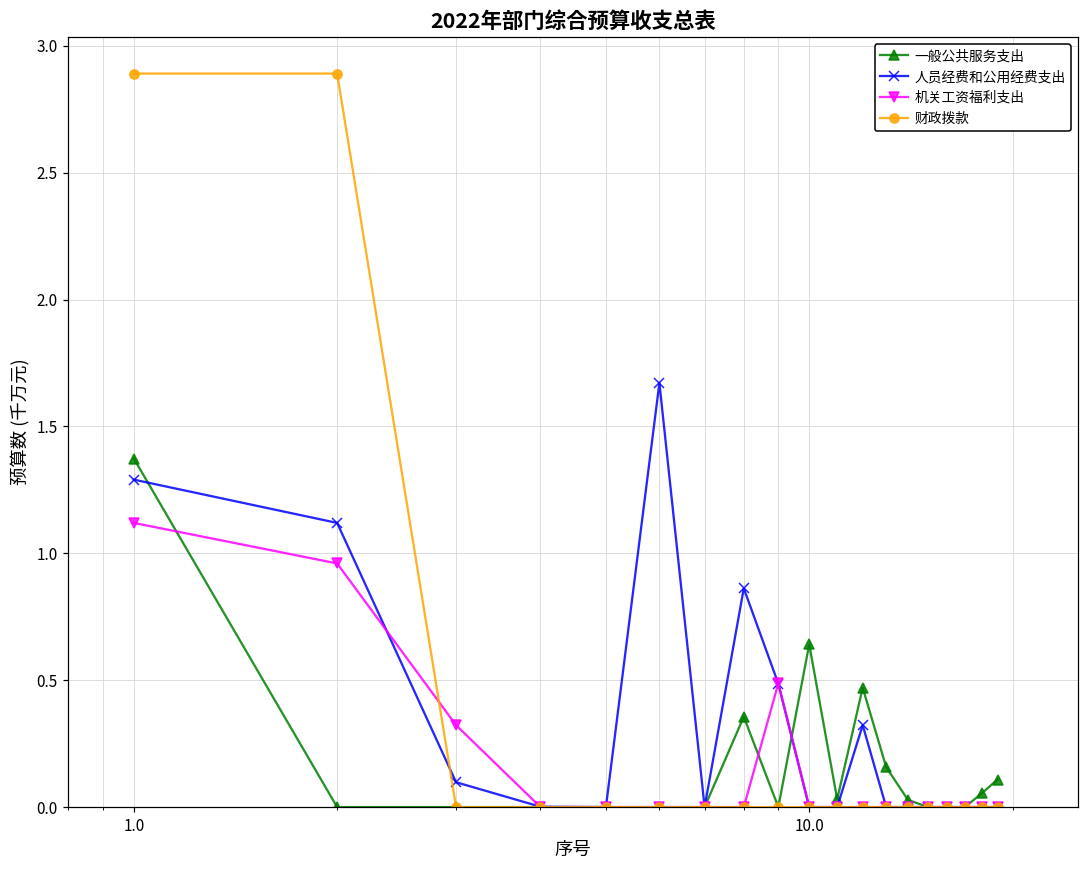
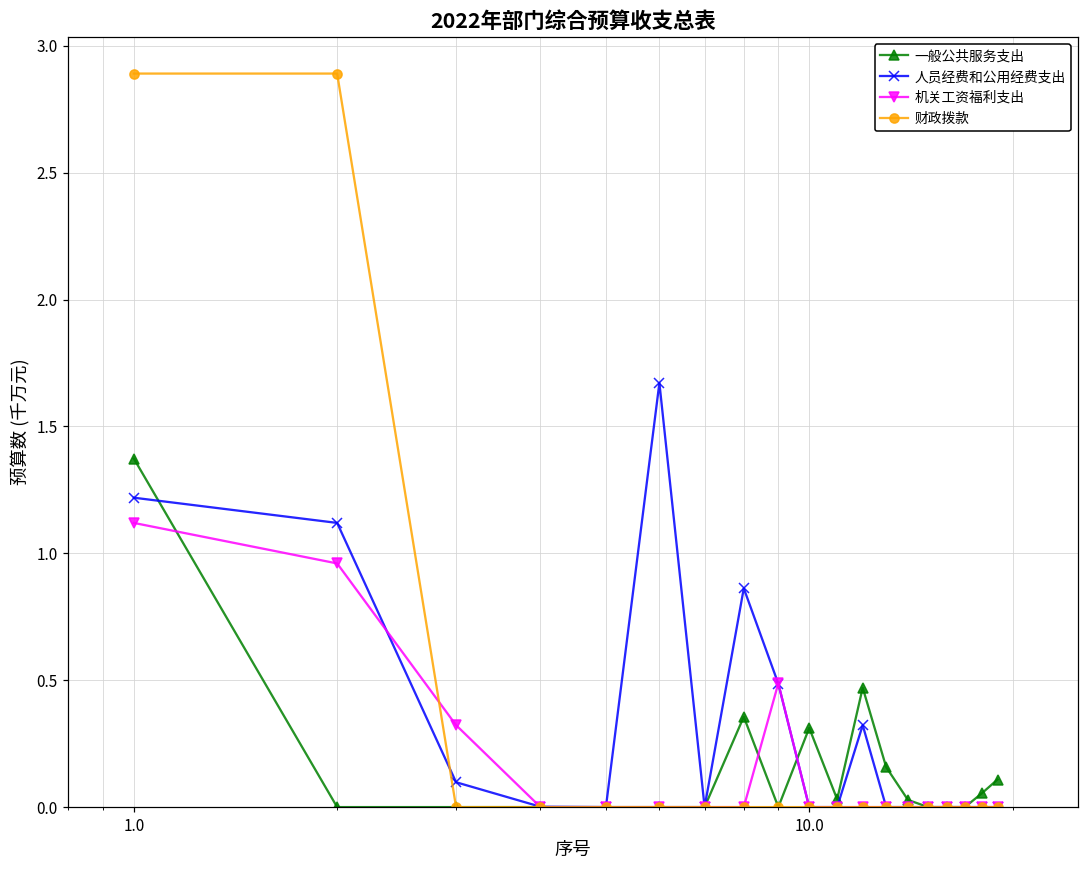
人员经费和公用经费支出, 1.0: 1.29 -> 1.22
一般公共服务支出, 10.0: 0.64 -> 0.31
